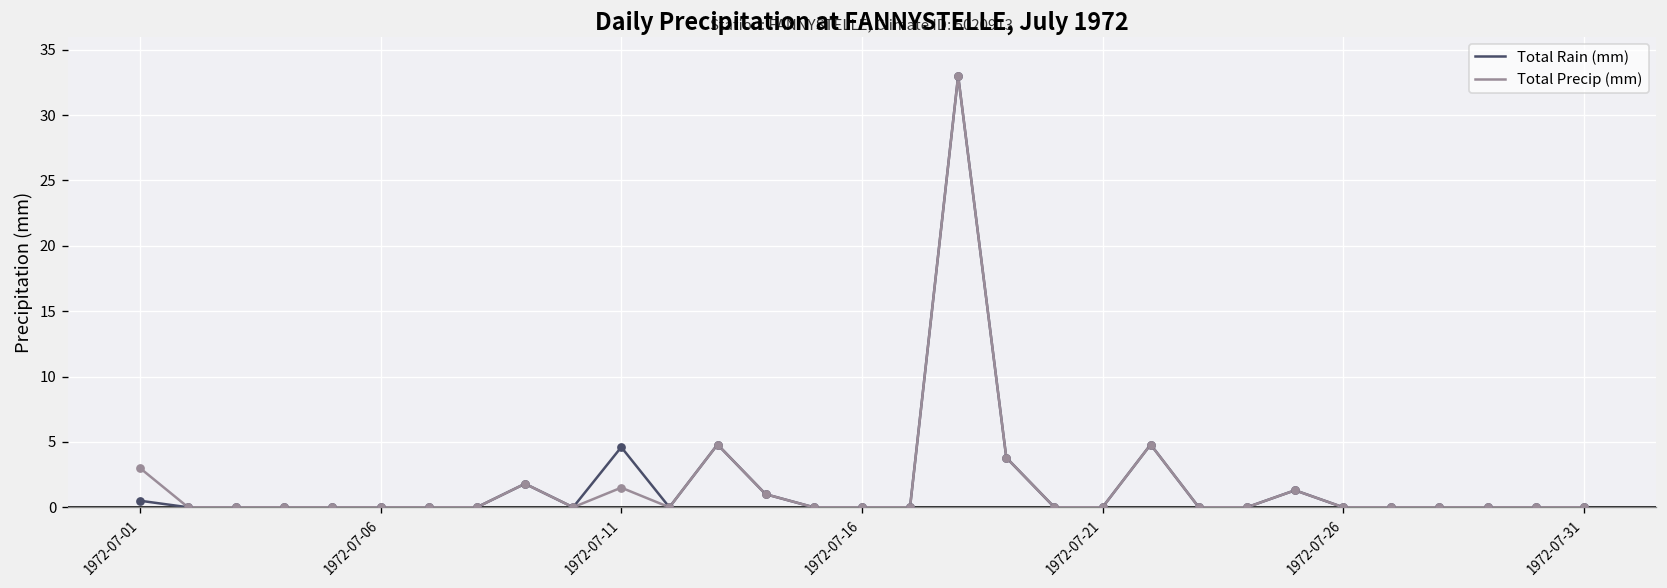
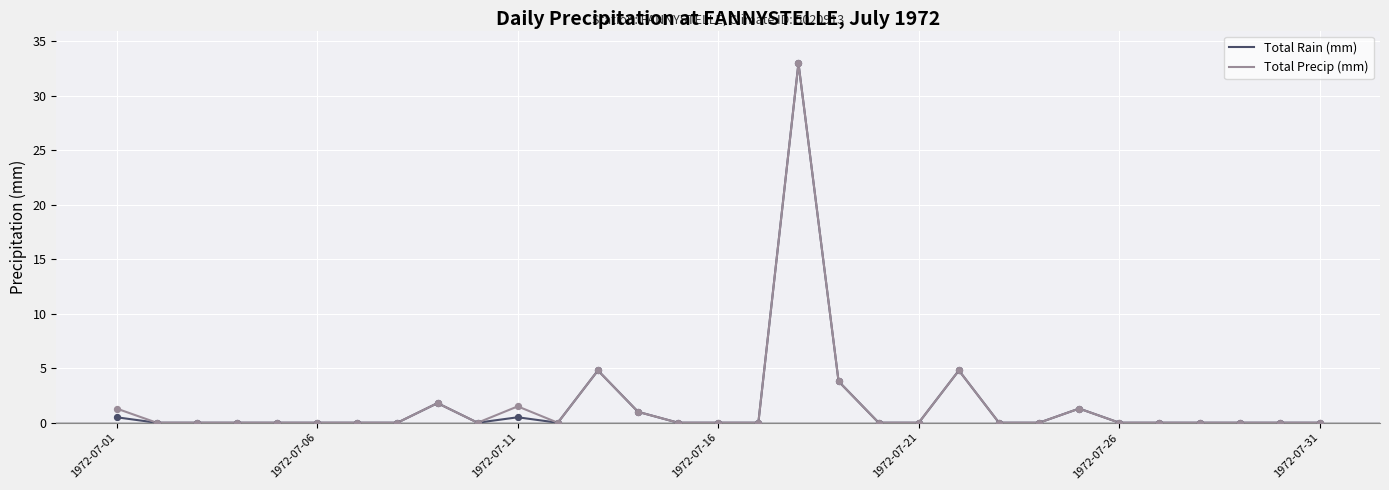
Total Precip (mm), 1972-07-01: 3.0 -> 1.3
Total Rain (mm), 1972-07-11: 4.6 -> 0.5
